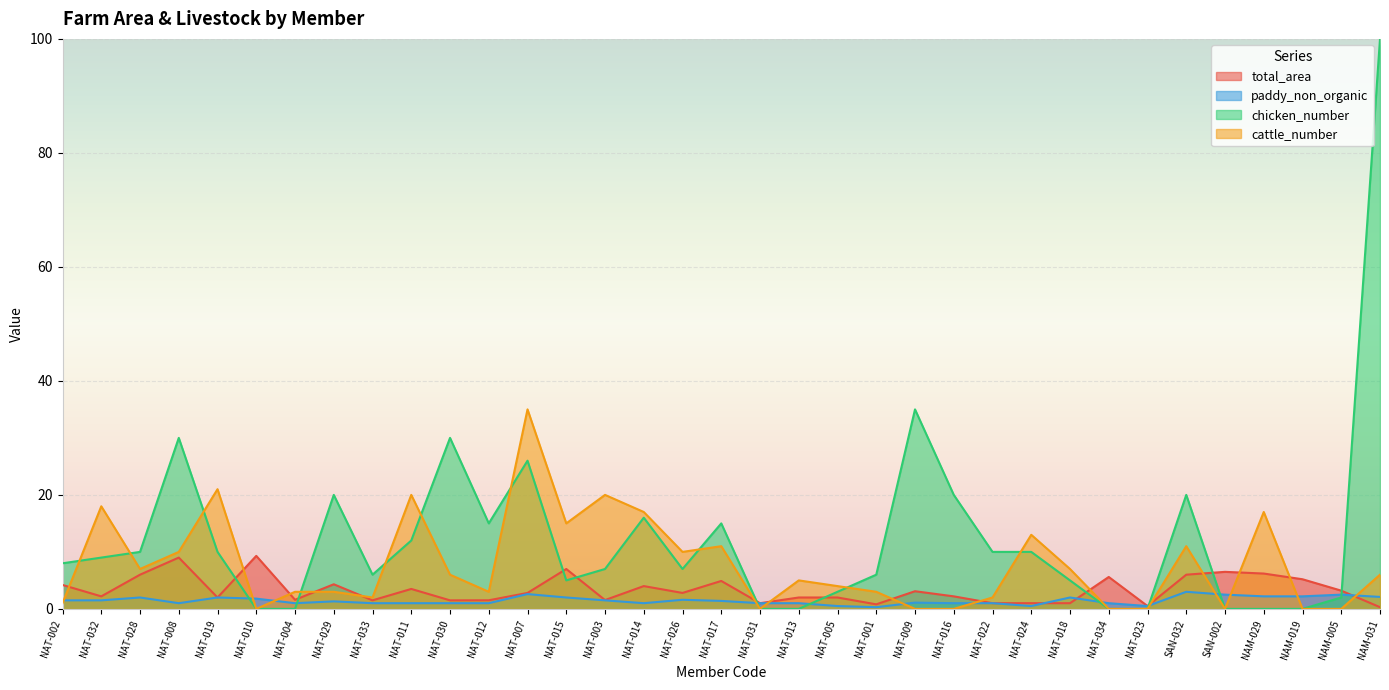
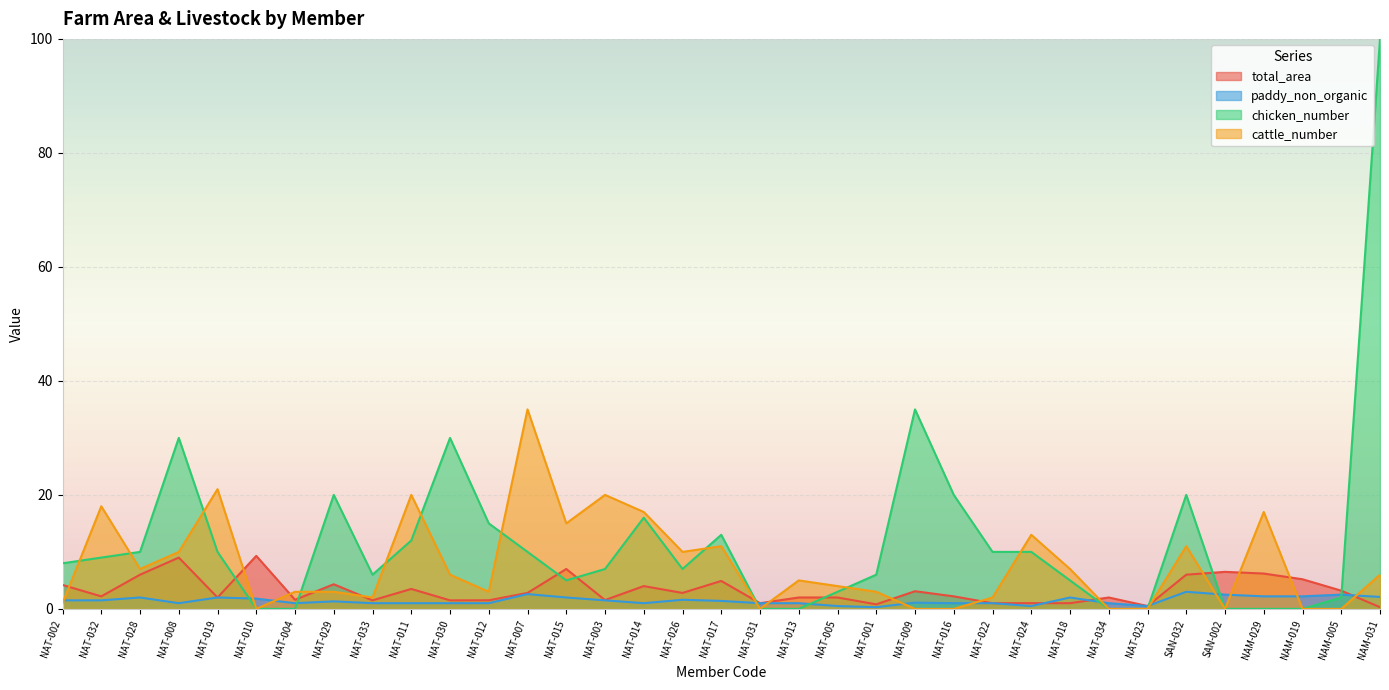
chicken_number, NAT-007: 26 -> 10
chicken_number, NAT-017: 15 -> 13
total_area, NAT-034: 6 -> 2
